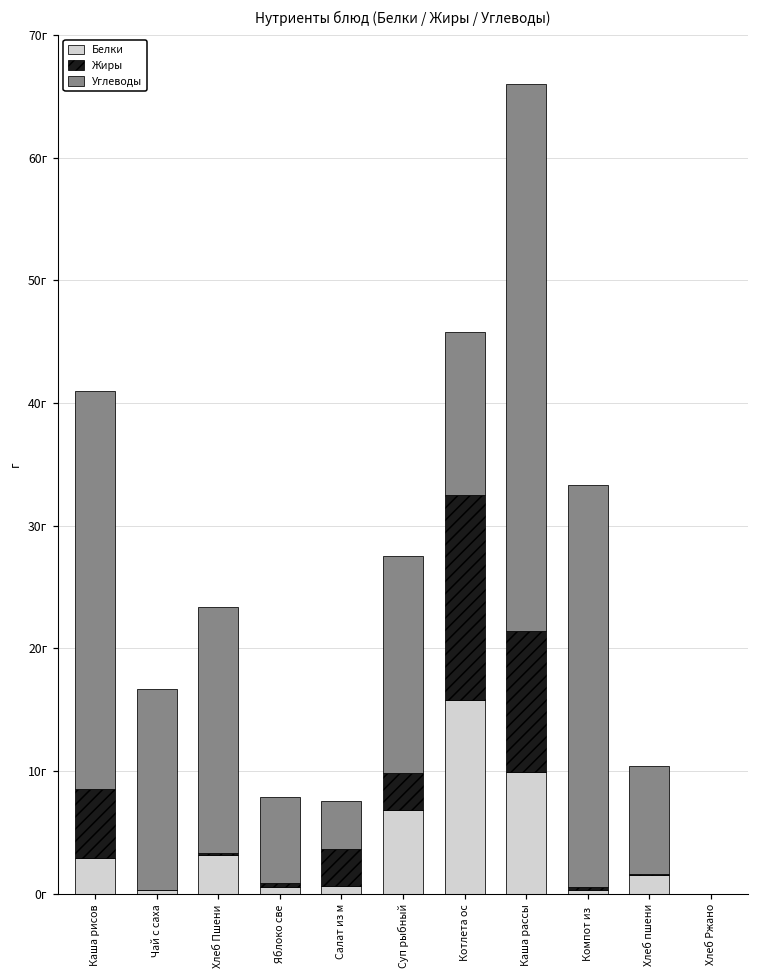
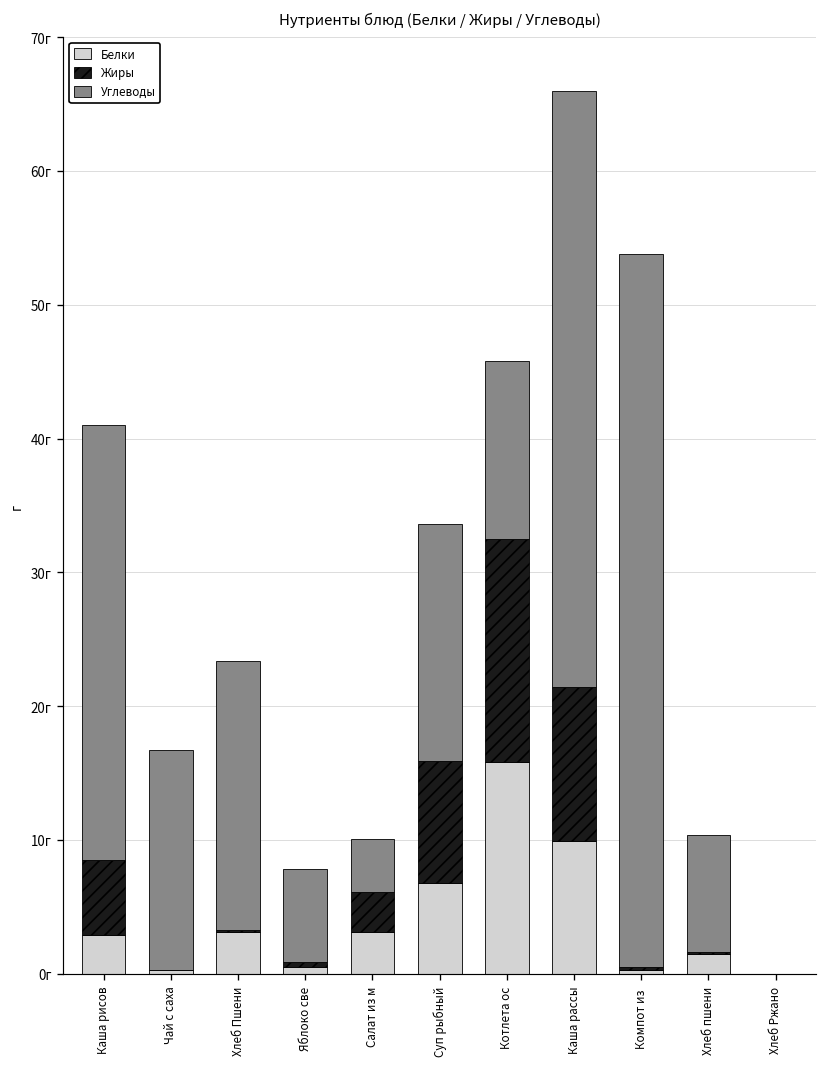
Белки, Салат из м: 0.6г -> 3.1г
Жиры, Суп рыбный: 3.0г -> 9.1г
Углеводы, Компот из: 32.8г -> 53.3г
